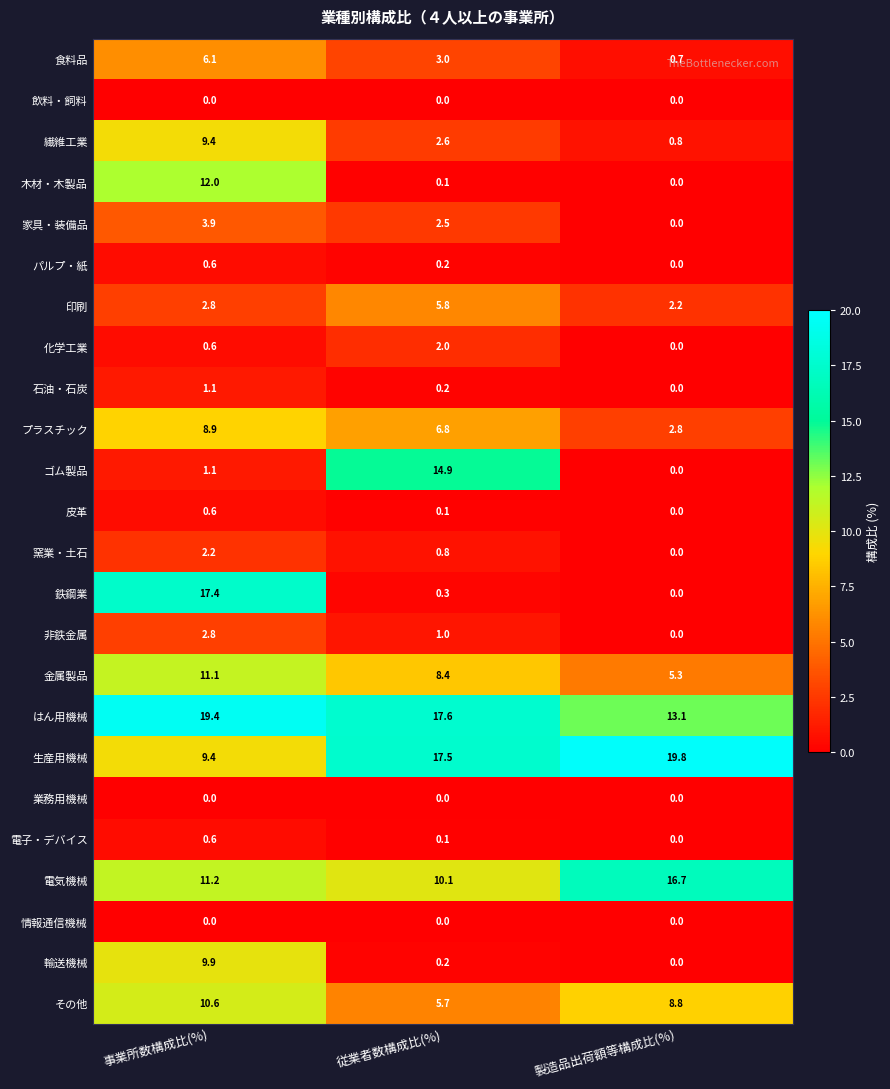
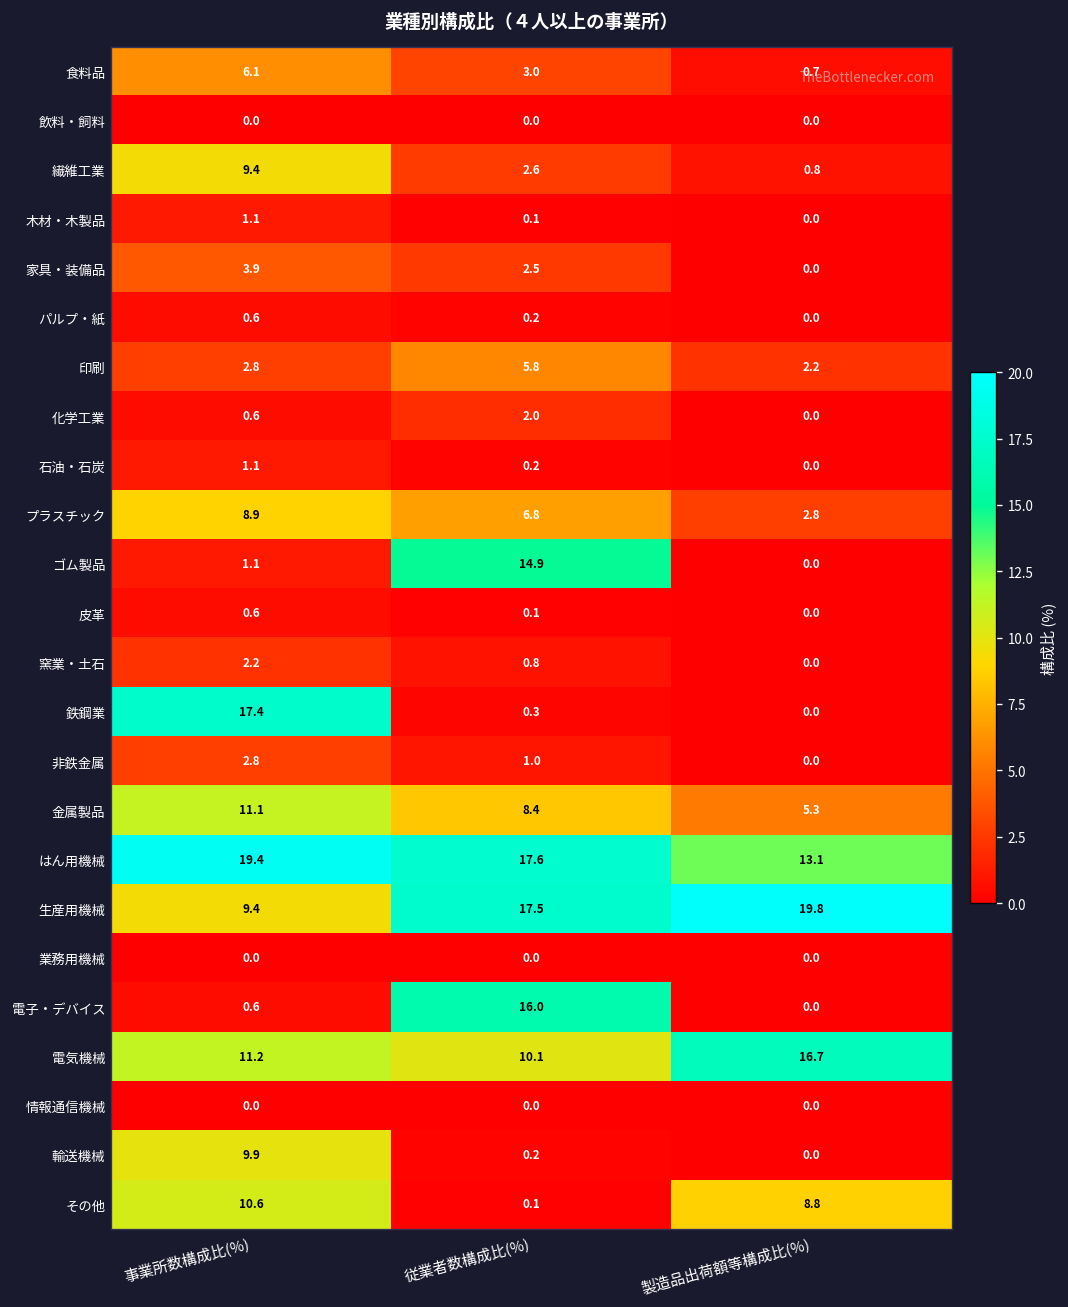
木材・木製品, 事業所数構成比(%): 12.0 -> 1.1
電子・デバイス, 従業者数構成比(%): 0.1 -> 16.0
その他, 従業者数構成比(%): 5.7 -> 0.1
